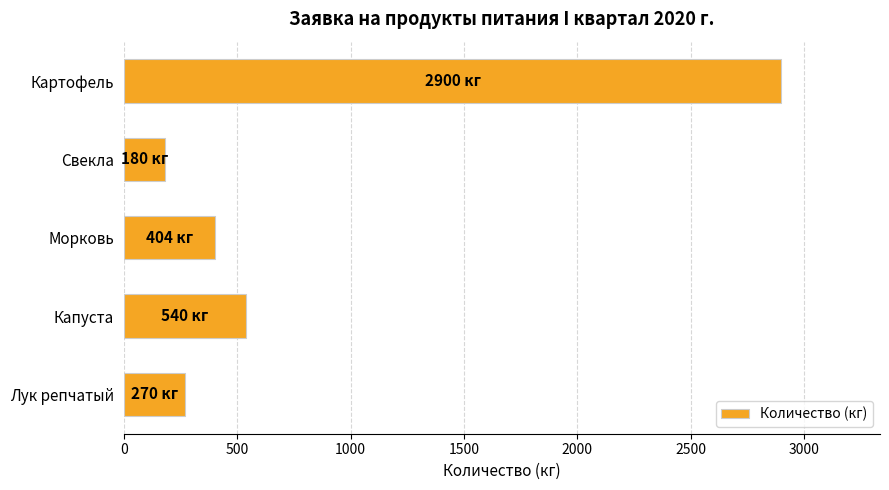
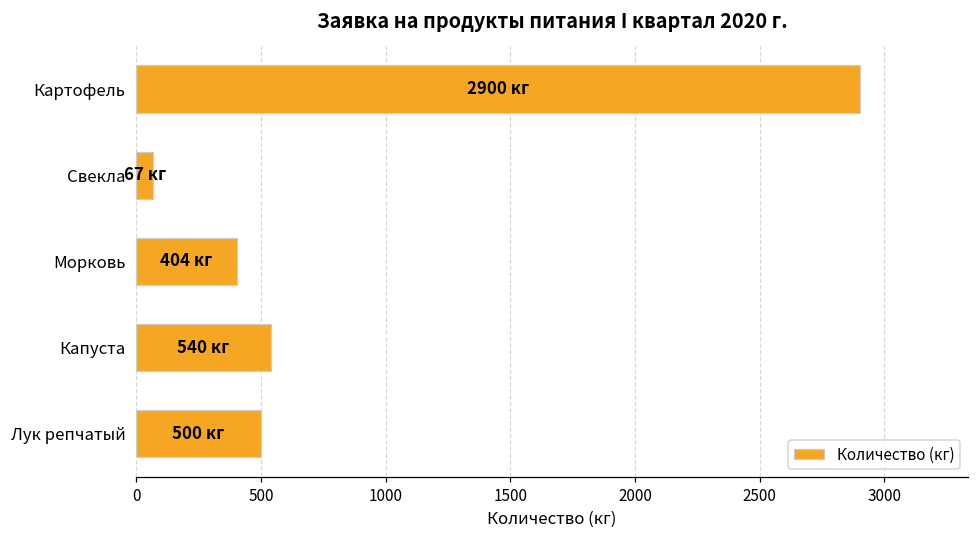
Свекла: 180 -> 67
Лук репчатый: 270 -> 500
